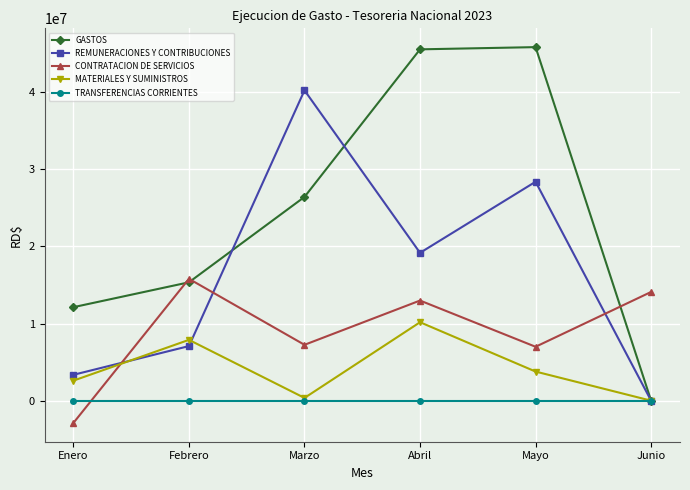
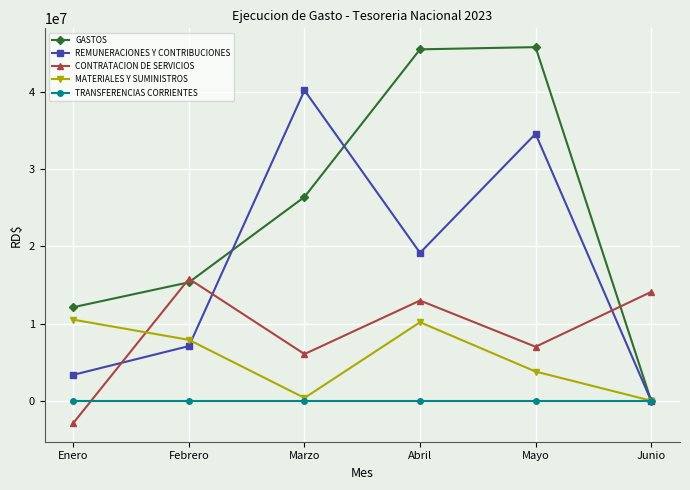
MATERIALES Y SUMINISTROS, Enero: 3000000 -> 11000000
CONTRATACION DE SERVICIOS, Marzo: 7000000 -> 6000000
REMUNERACIONES Y CONTRIBUCIONES, Mayo: 28000000 -> 35000000
